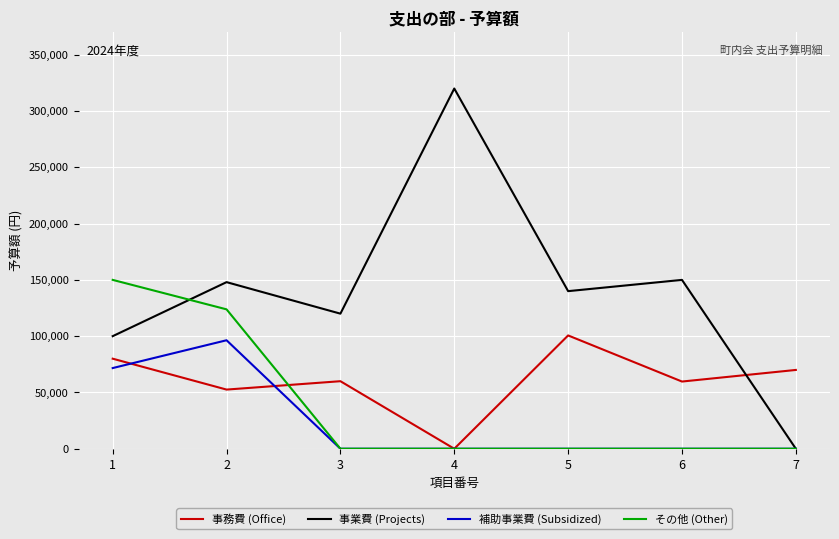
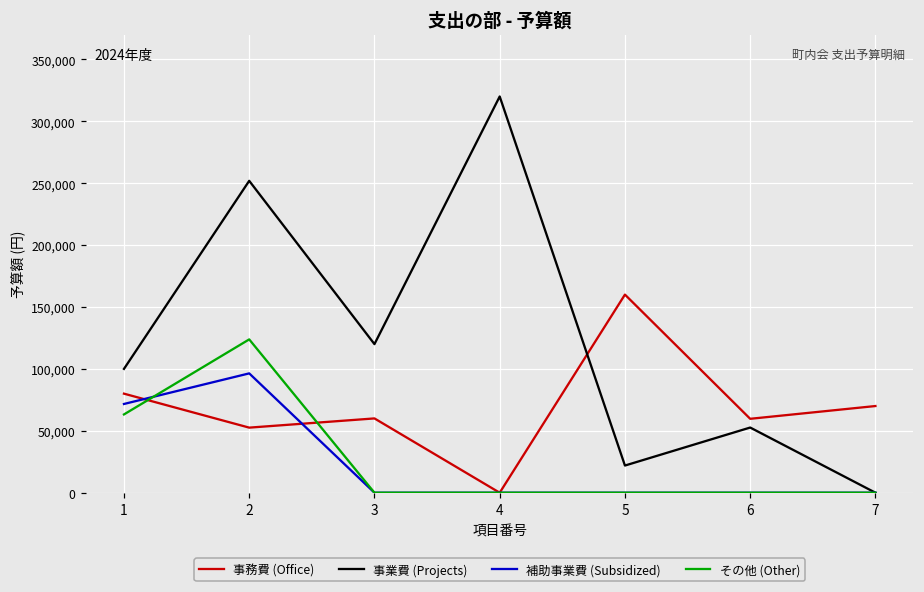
その他 (Other), 1: 150,000 -> 63,000
事業費 (Projects), 2: 148,000 -> 252,000
事務費 (Office), 5: 101,000 -> 160,000
事業費 (Projects), 5: 140,000 -> 22,000
事業費 (Projects), 6: 150,000 -> 53,000
